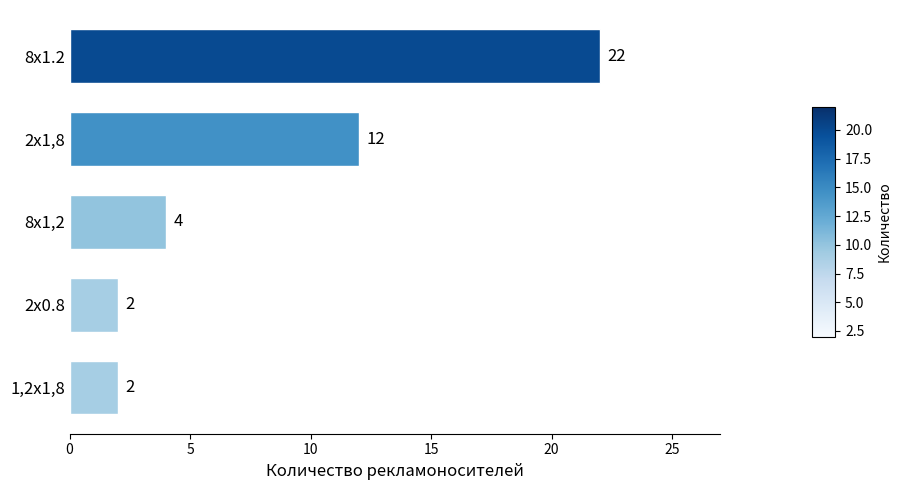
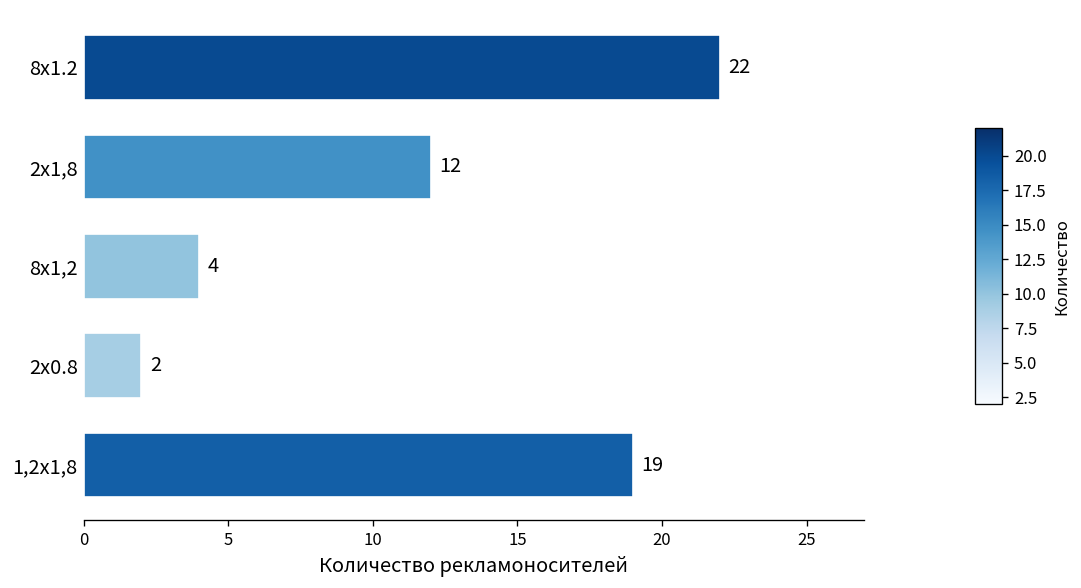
1,2x1,8: 2 -> 19
